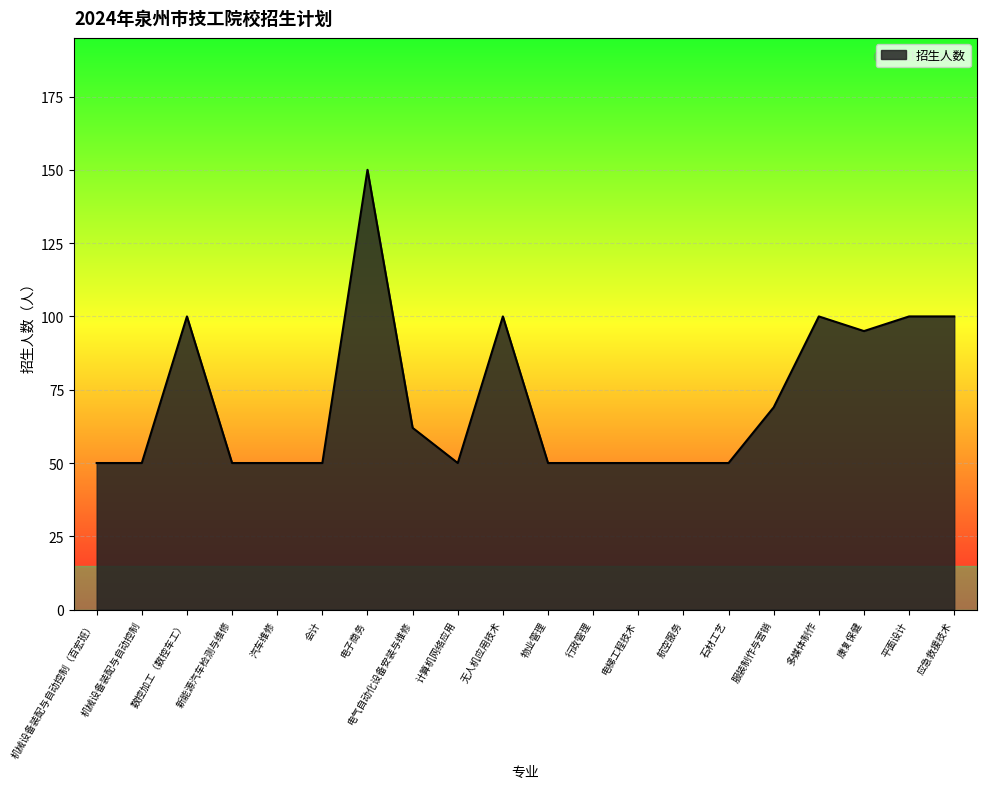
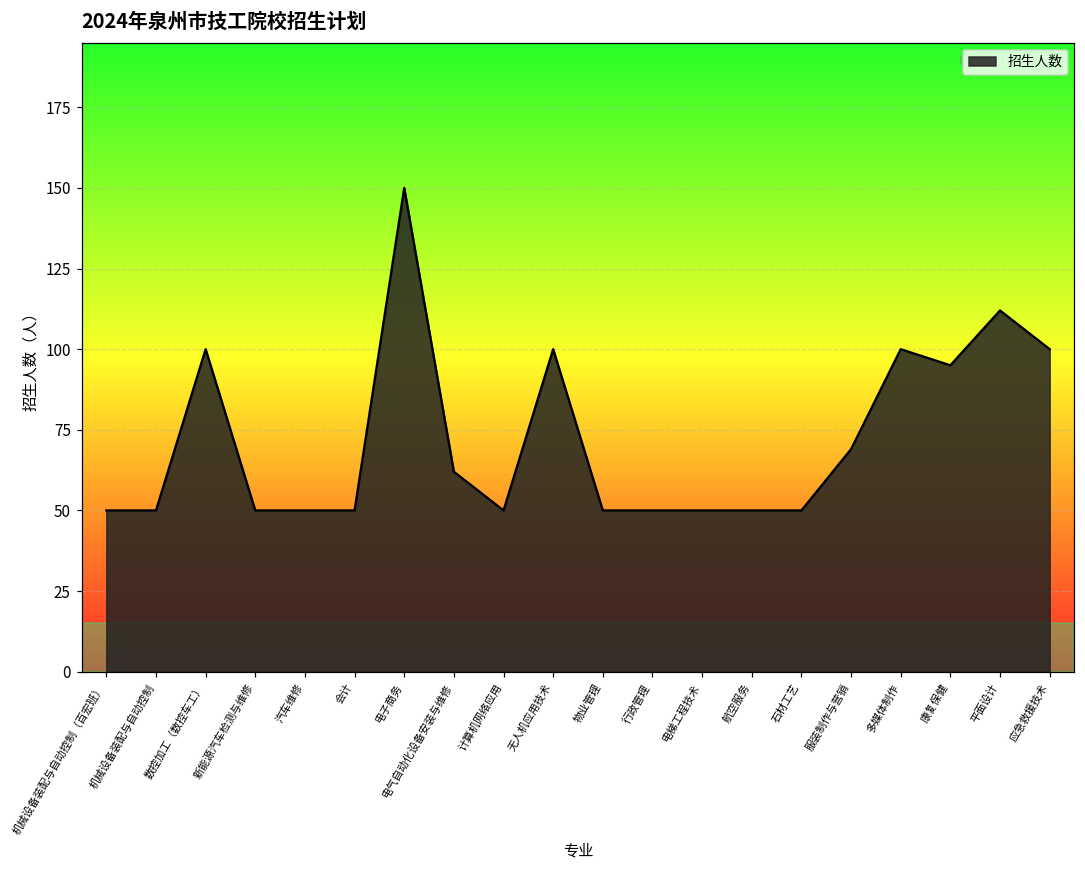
平面设计: 100 -> 112
